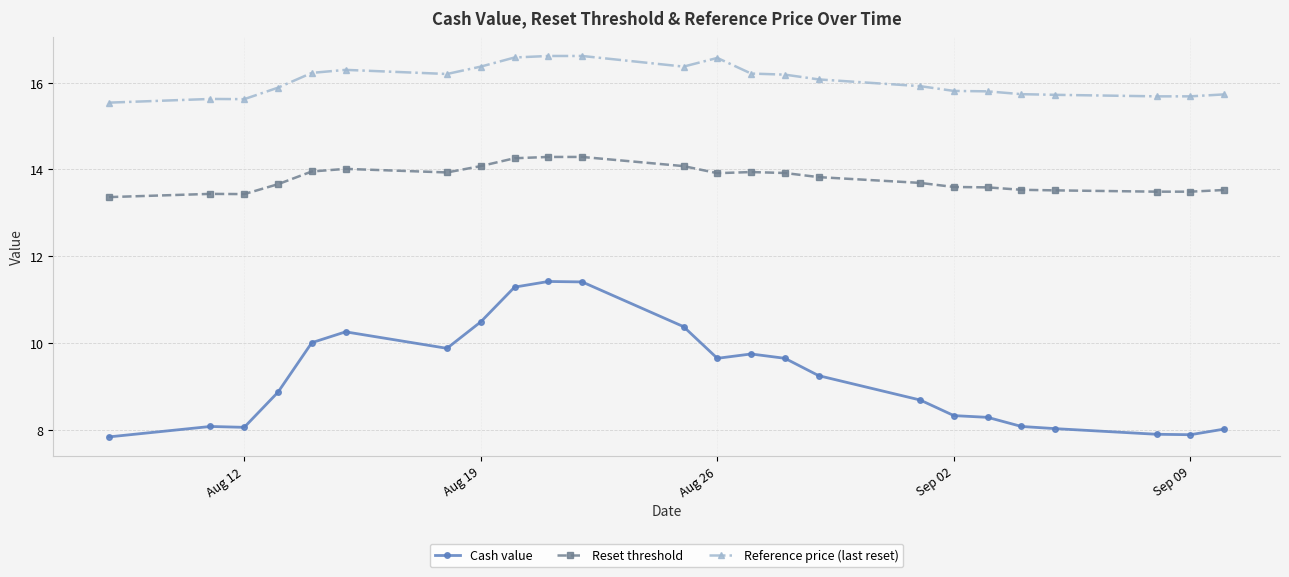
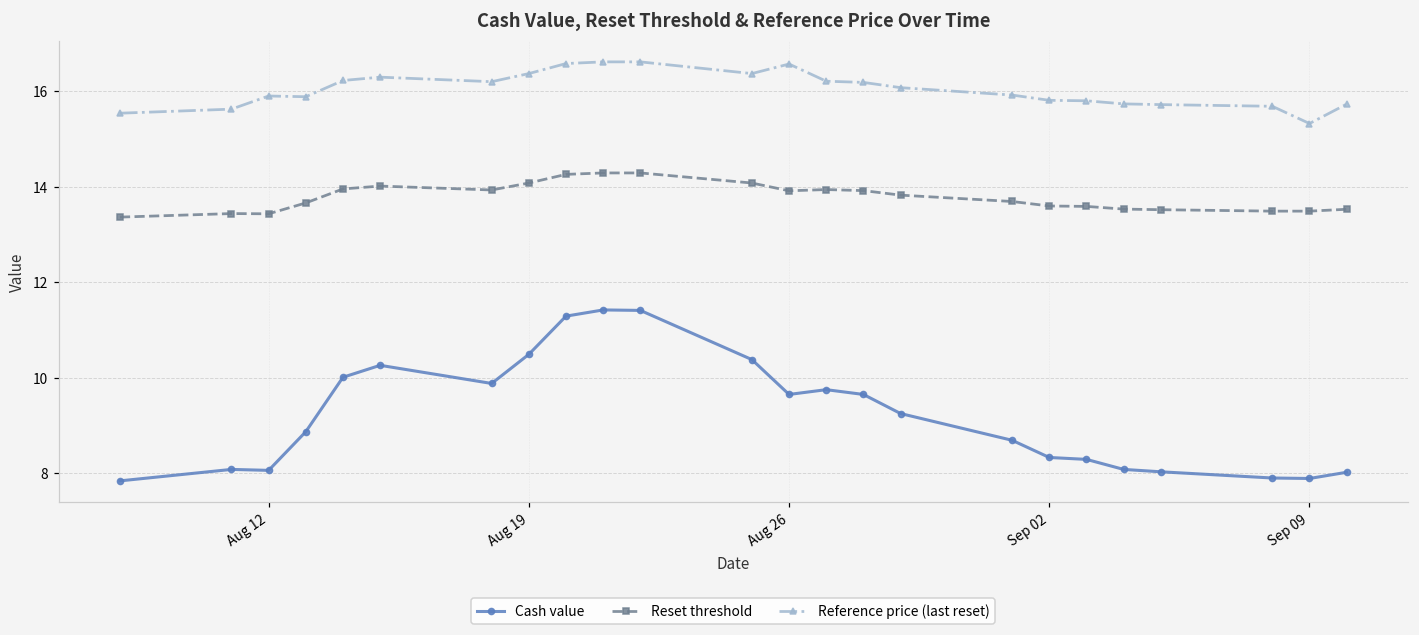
Reference price (last reset), Aug 12: 15.6 -> 15.9
Reference price (last reset), Sep 09: 15.7 -> 15.3
